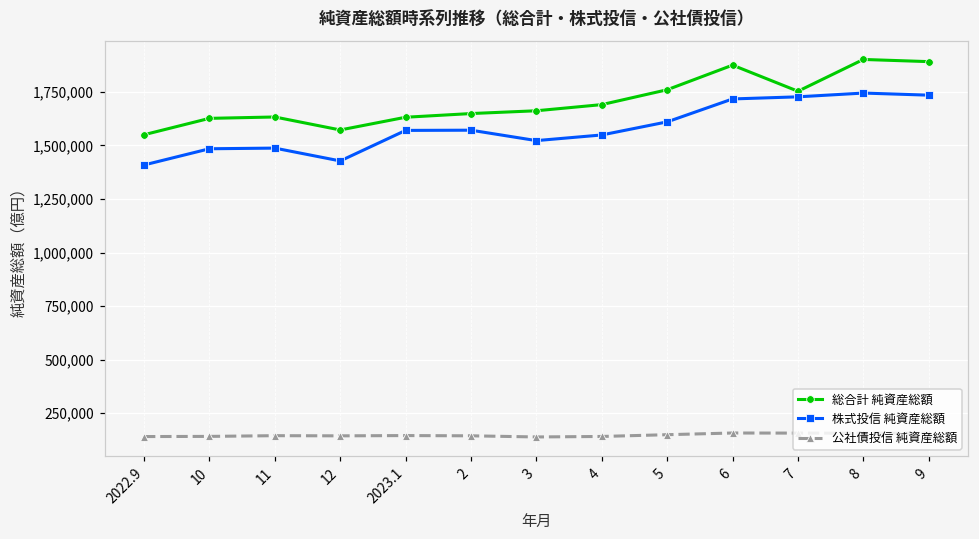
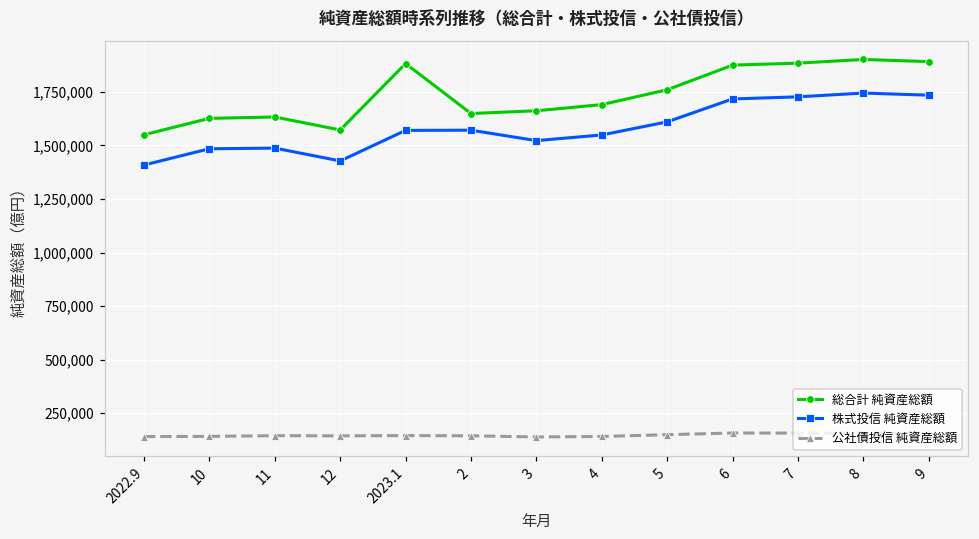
総合計 純資産総額, 2023.1: 1,630,000 -> 1,880,000
総合計 純資産総額, 7: 1,750,000 -> 1,880,000
